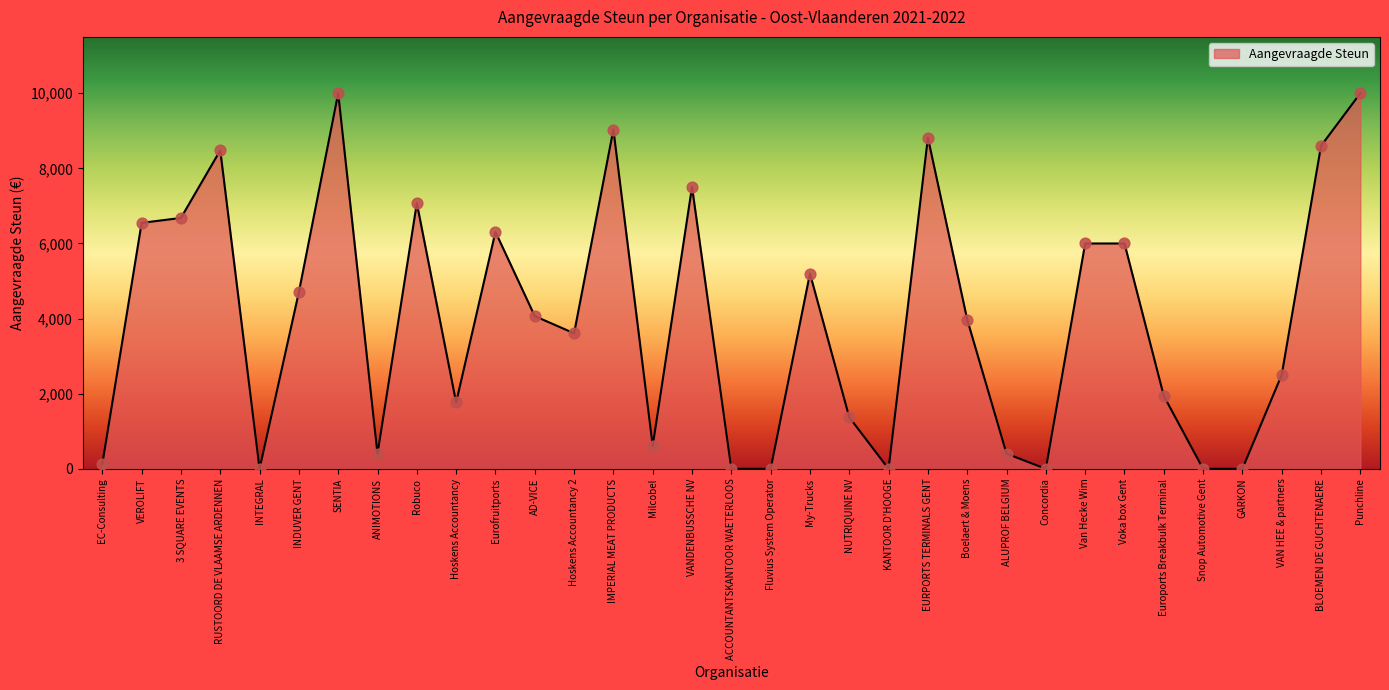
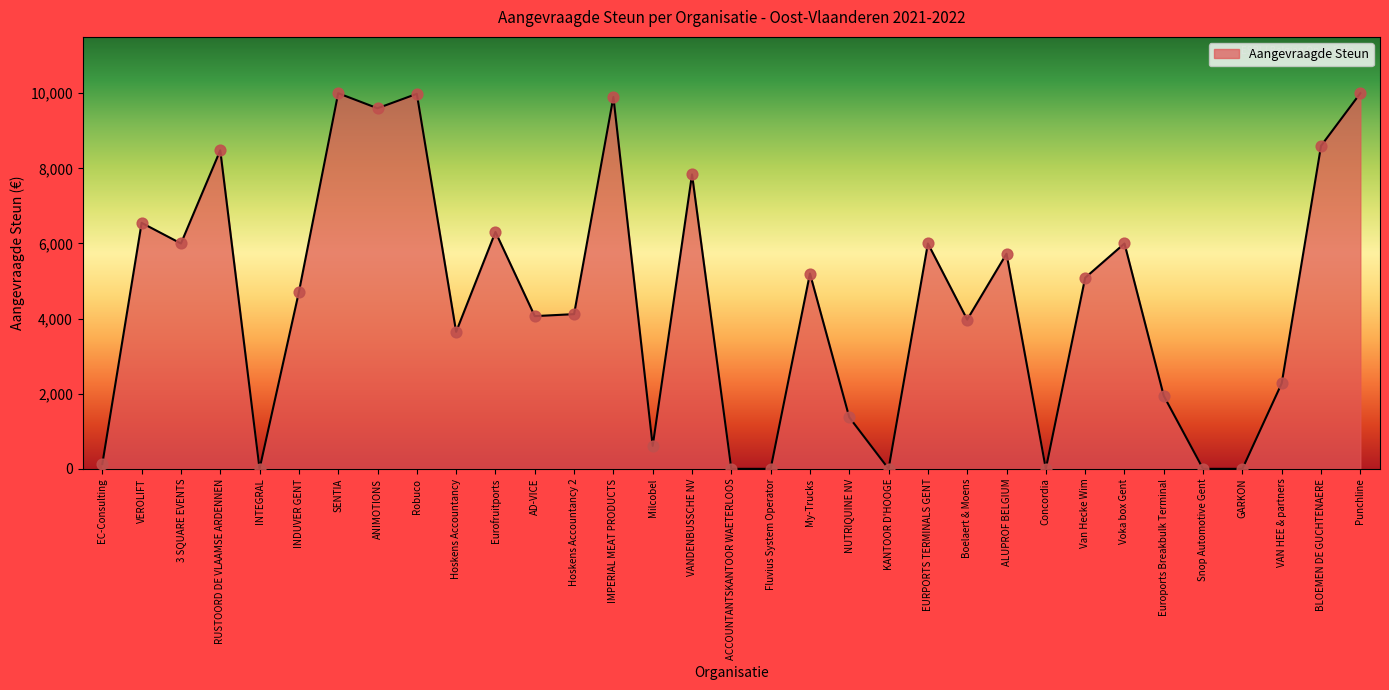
3 SQUARE EVENTS: 6,700 -> 6,000
ANIMOTIONS: 400 -> 9,600
Robuco: 7,100 -> 10,000
Hoskens Accountancy: 1,800 -> 3,600
Hoskens Accountancy 2: 3,600 -> 4,100
IMPERIAL MEAT PRODUCTS: 9,000 -> 9,900
VANDENBUSSCHE NV: 7,500 -> 7,800
EURPORTS TERMINALS GENT: 8,800 -> 6,000
ALUPROF BELGIUM: 400 -> 5,700
Van Hecke Wim: 6,000 -> 5,100
VAN HEE & partners: 2,500 -> 2,300
